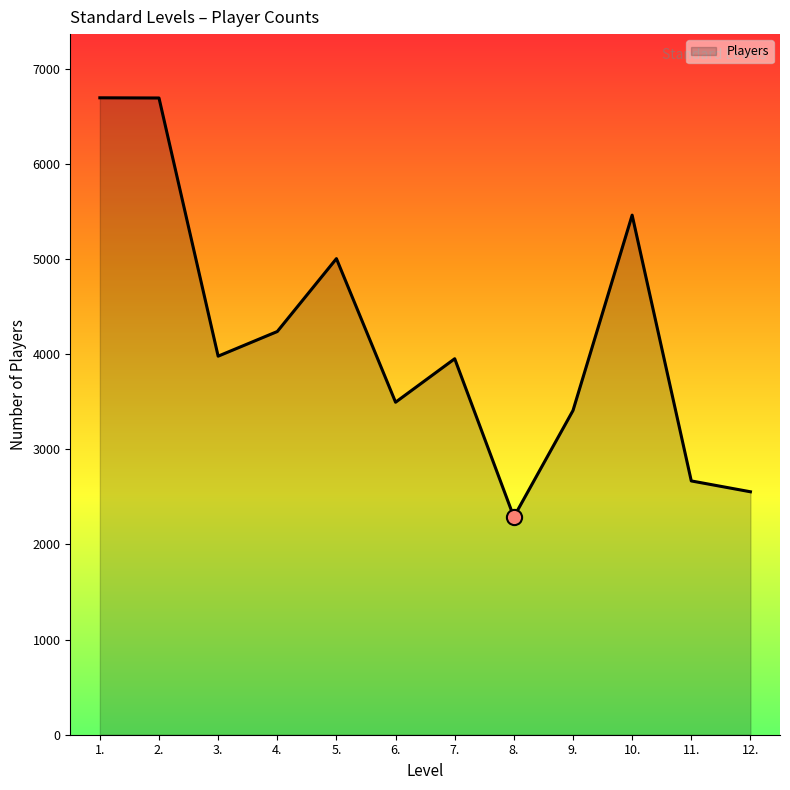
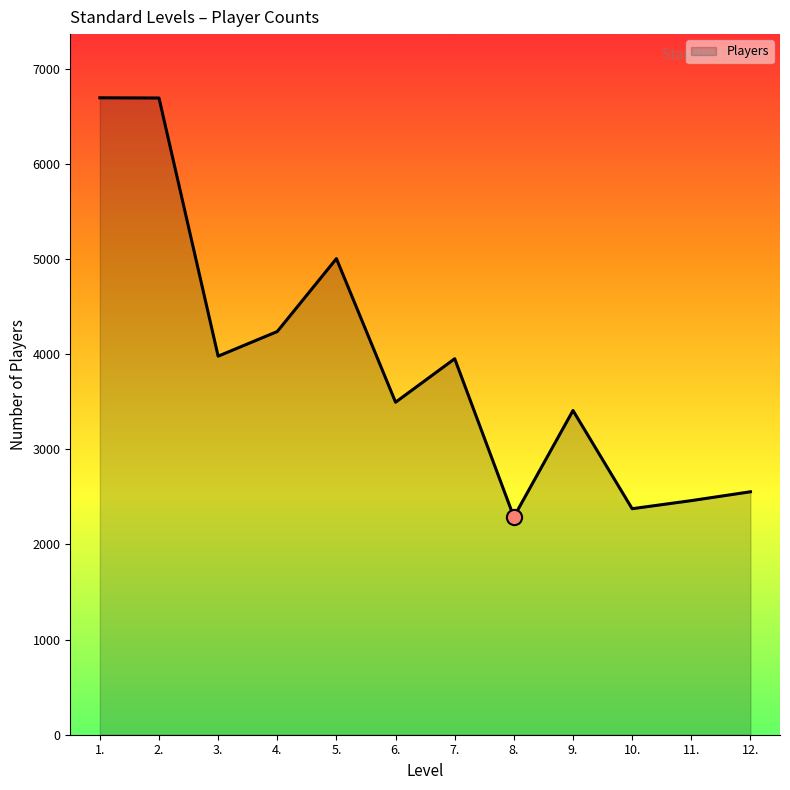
Players, 10.: 5500 -> 2400
Players, 11.: 2700 -> 2500
